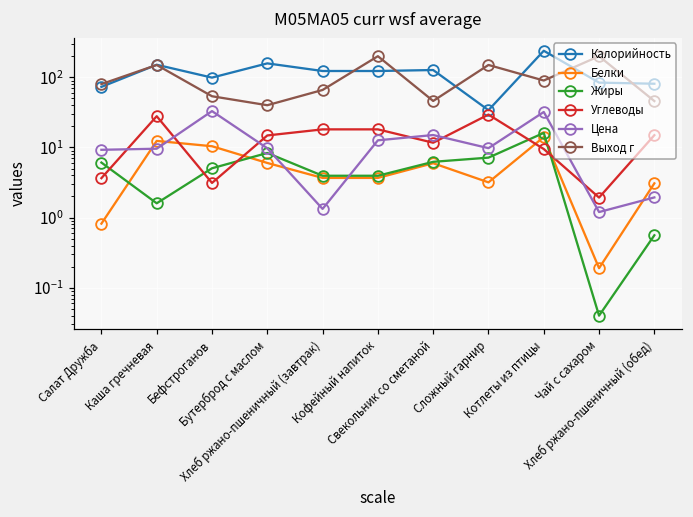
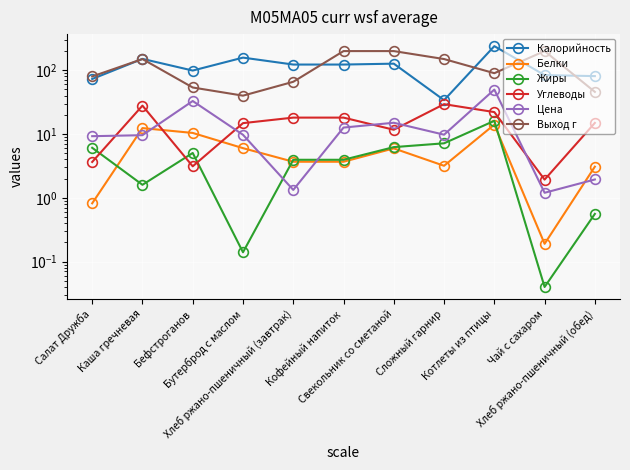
Жиры, Бутерброд с маслом: 8 -> 0.14
Выход г, Свекольник со сметаной: 50 -> 200
Углеводы, Котлеты из птицы: 10 -> 22
Цена, Котлеты из птицы: 30 -> 50
